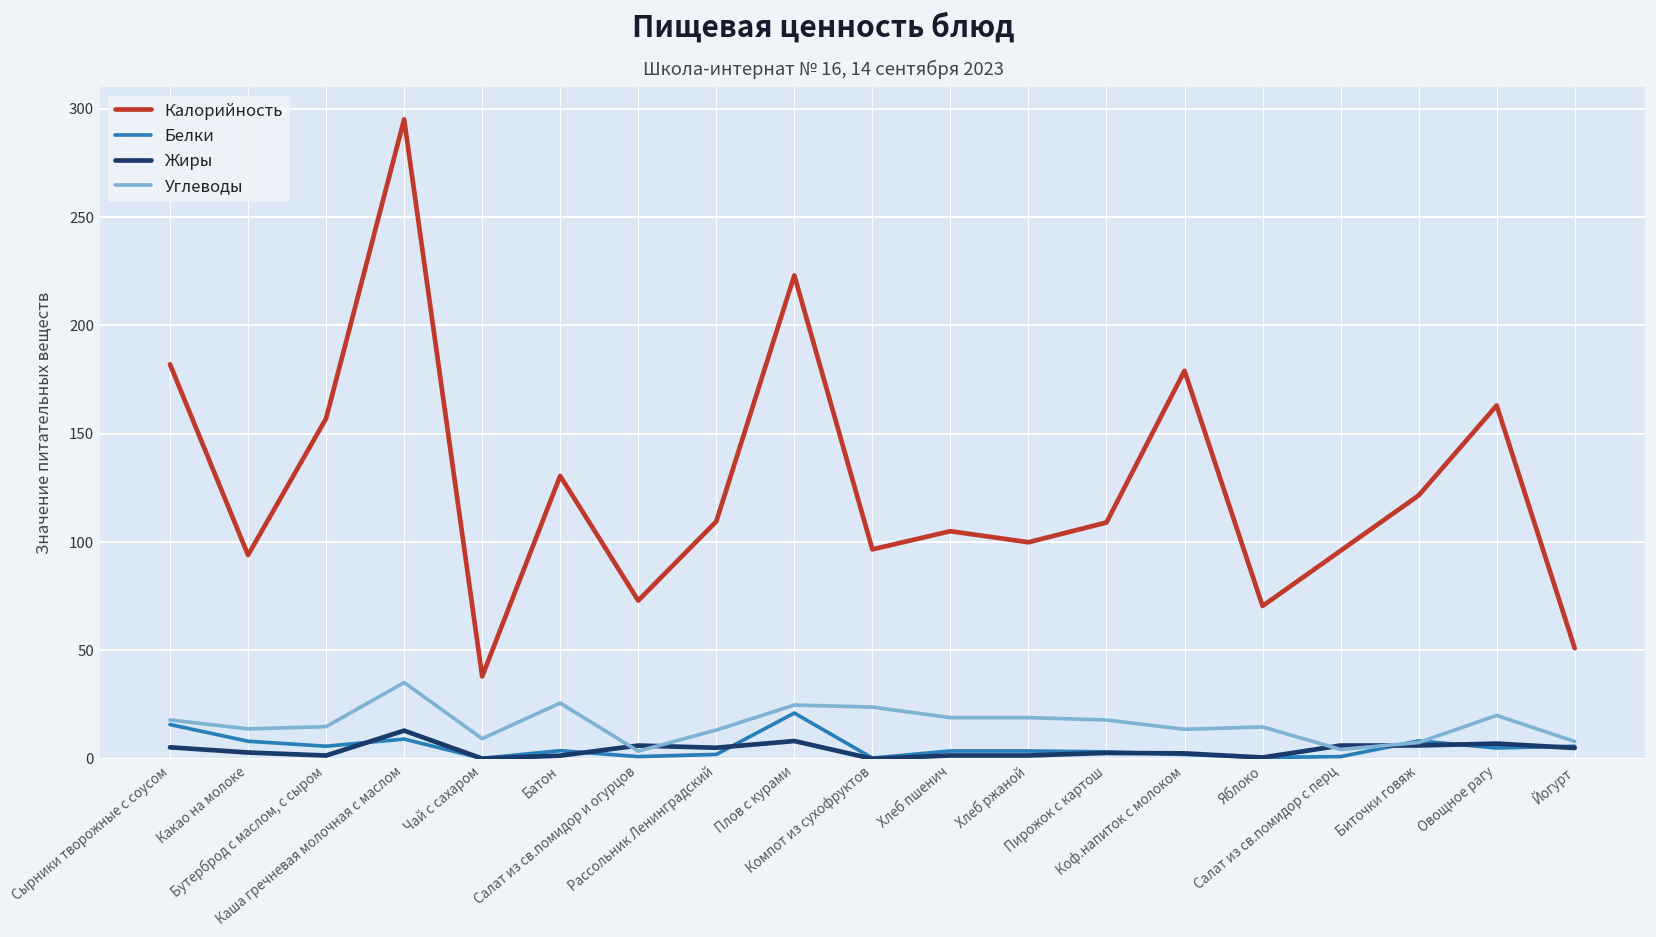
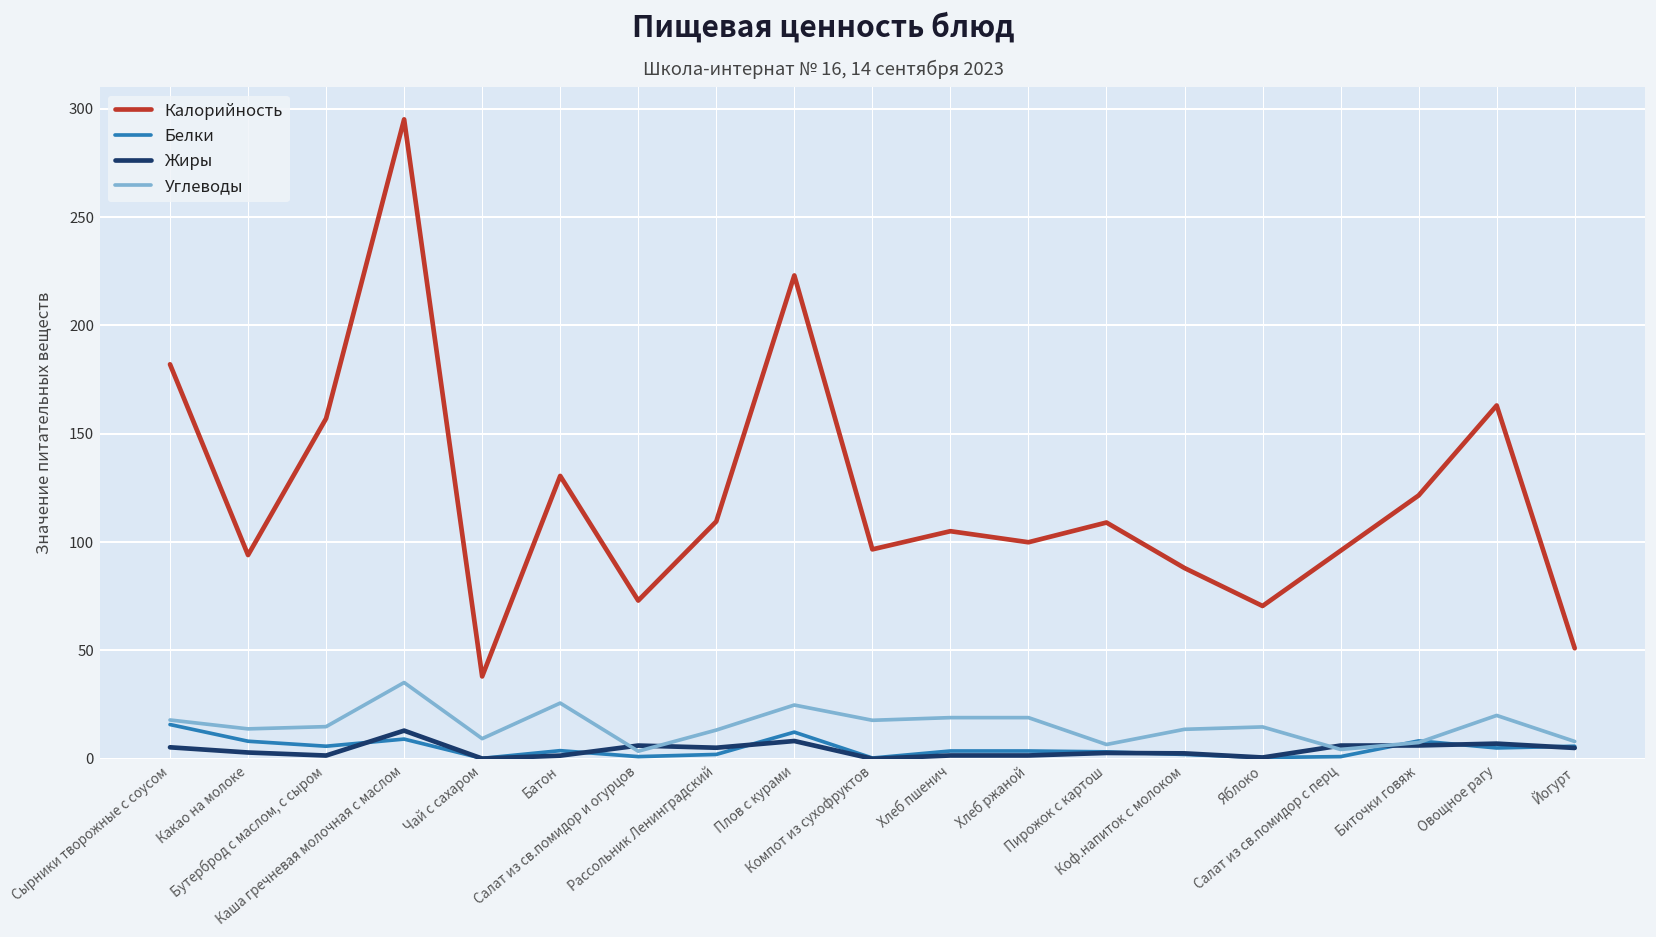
Белки, Плов с курами: 21 -> 12
Углеводы, Компот из сухофруктов: 24 -> 18
Углеводы, Пирожок с картош: 18 -> 7
Калорийность, Коф.напиток с молоком: 179 -> 88
